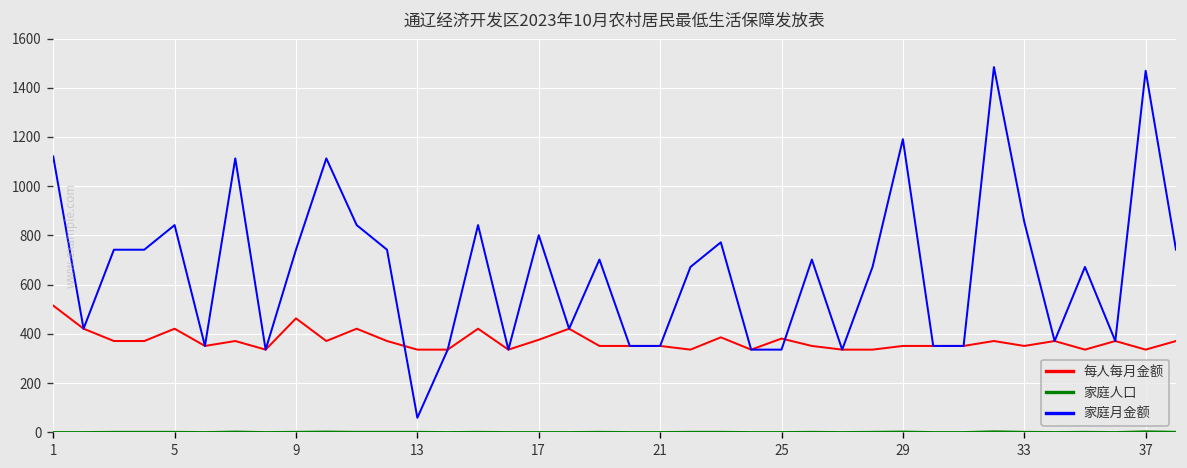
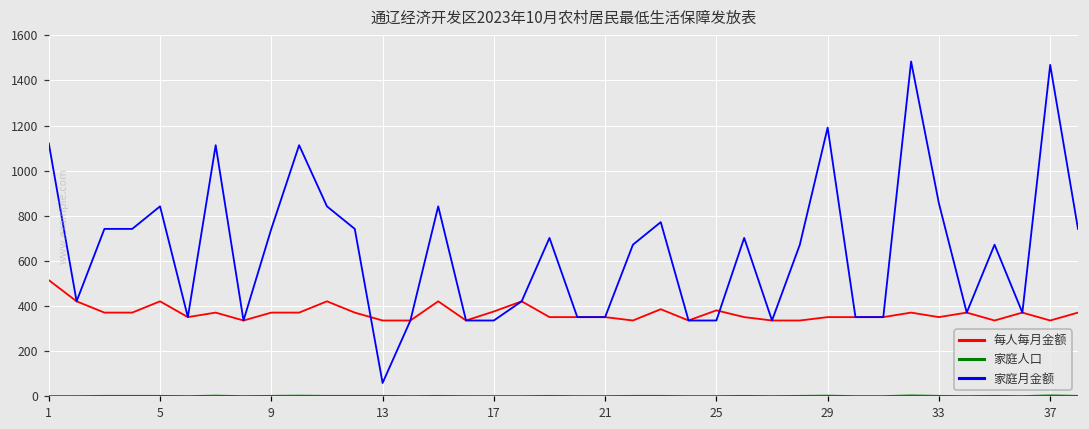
每人每月金额, 9: 460 -> 370
家庭月金额, 17: 800 -> 340
